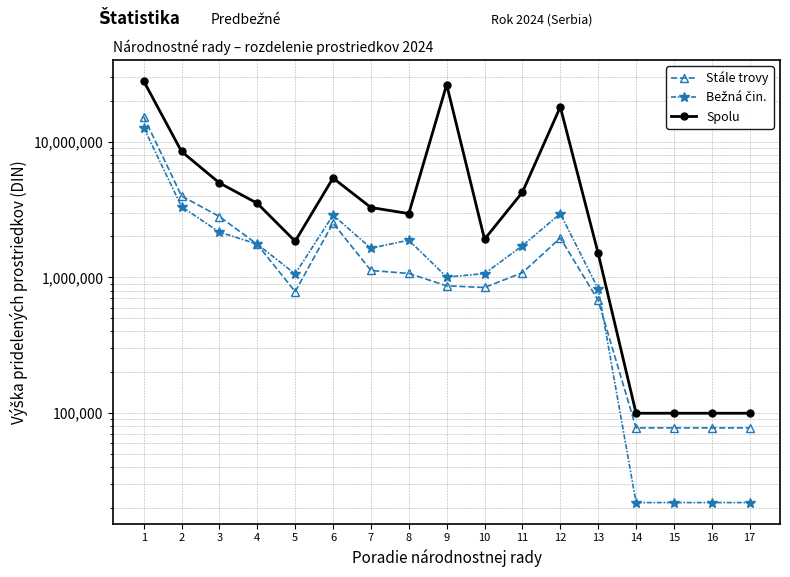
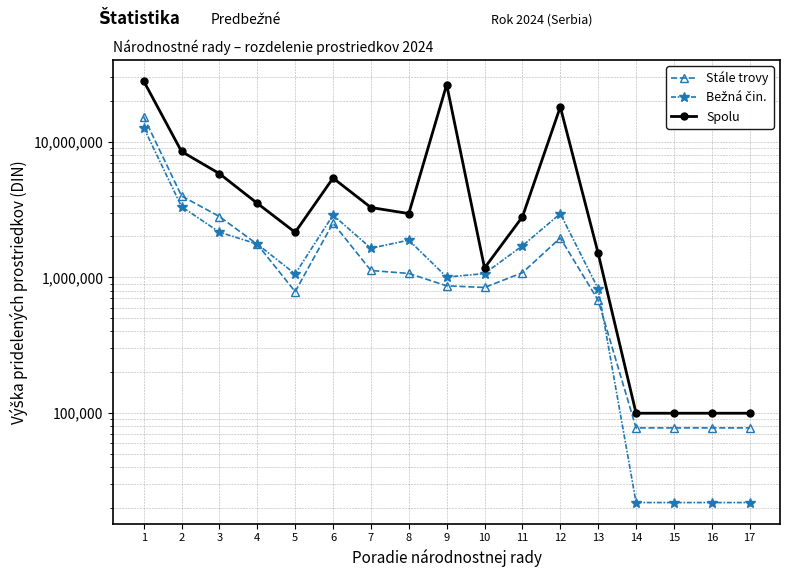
Spolu, 3: 5,000,000 -> 5,800,000
Spolu, 5: 1,800,000 -> 2,100,000
Spolu, 10: 1,900,000 -> 1,200,000
Spolu, 11: 4,200,000 -> 2,800,000
